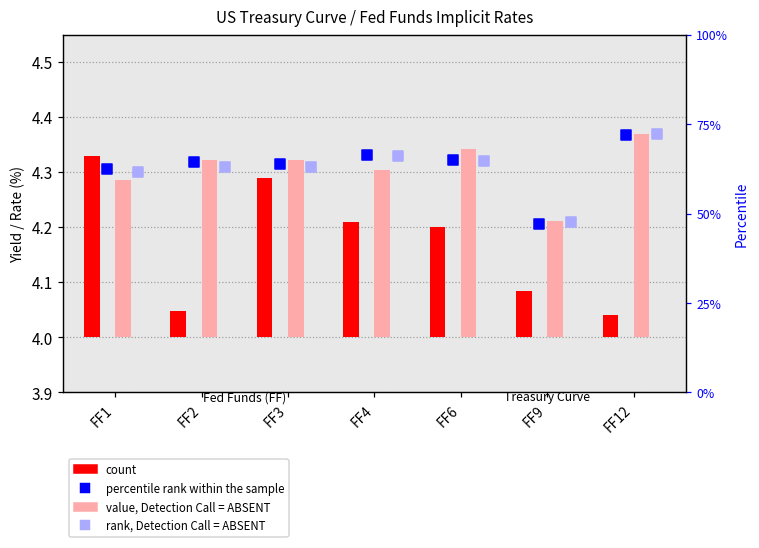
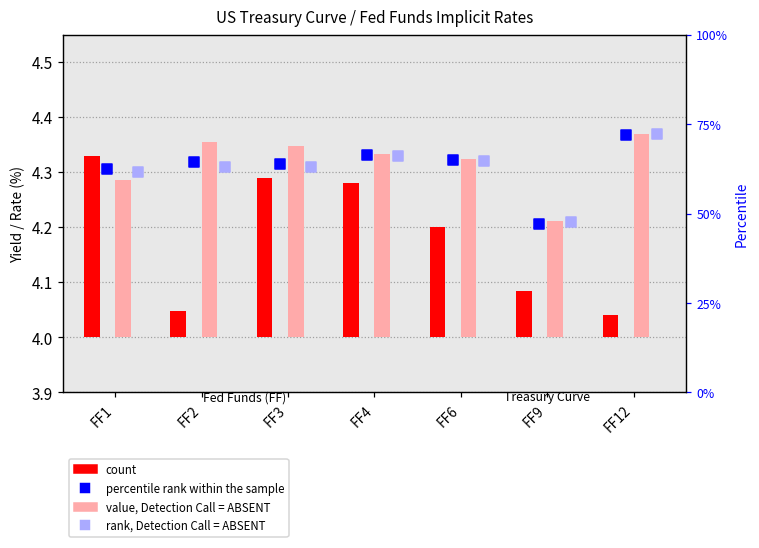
value, Detection Call = ABSENT, FF2: 4.32 -> 4.36
value, Detection Call = ABSENT, FF3: 4.32 -> 4.35
count, FF4: 4.21 -> 4.28
value, Detection Call = ABSENT, FF4: 4.30 -> 4.33
value, Detection Call = ABSENT, FF6: 4.34 -> 4.32
